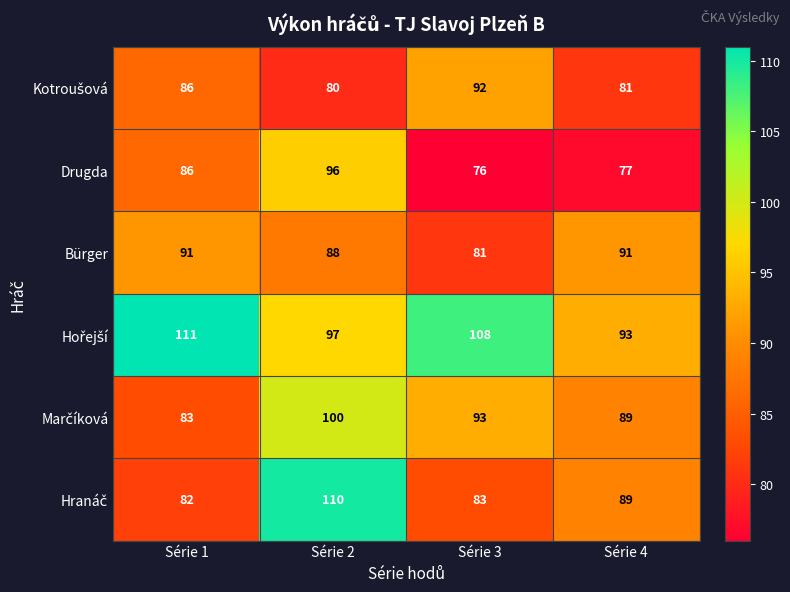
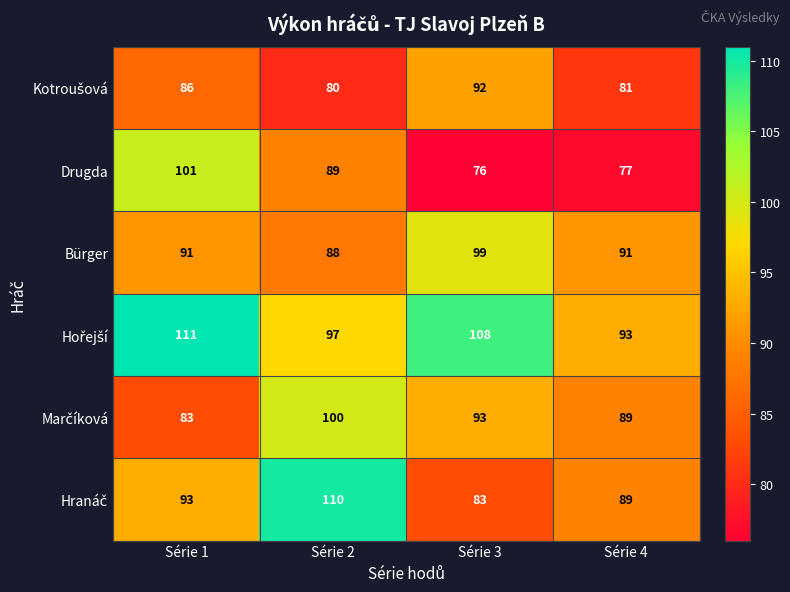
Drugda, Série 1: 86 -> 101
Drugda, Série 2: 96 -> 89
Bürger, Série 3: 81 -> 99
Hranáč, Série 1: 82 -> 93
